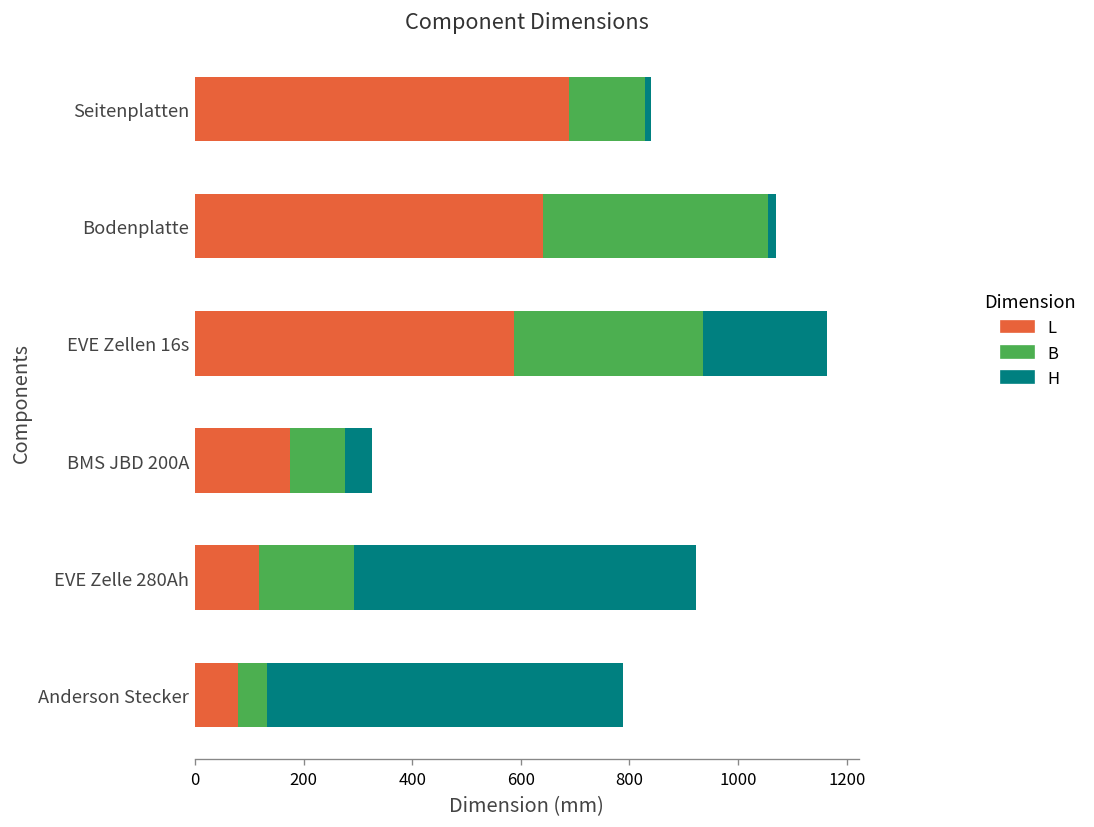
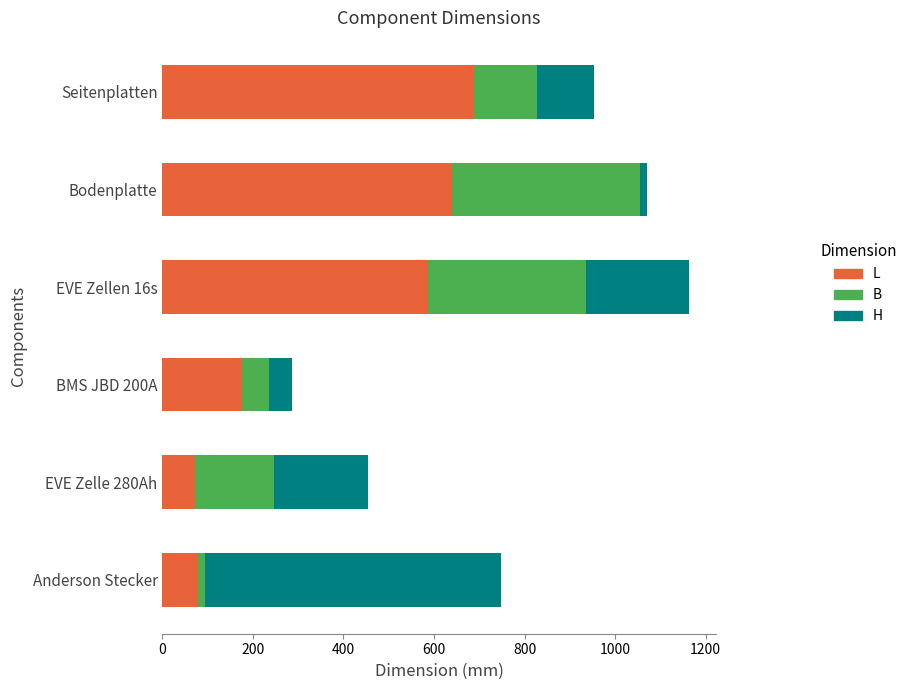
H, Seitenplatten: 10 -> 120
B, BMS JBD 200A: 100 -> 60
L, EVE Zelle 280Ah: 120 -> 70
H, EVE Zelle 280Ah: 630 -> 210
B, Anderson Stecker: 50 -> 10
